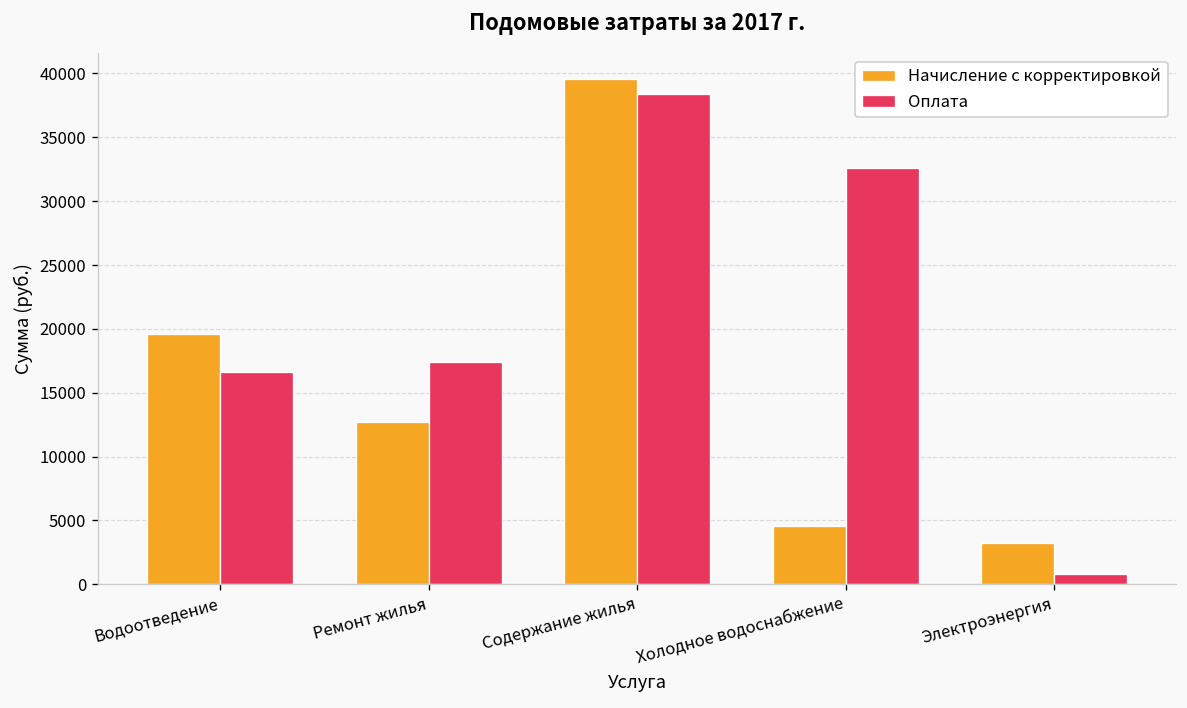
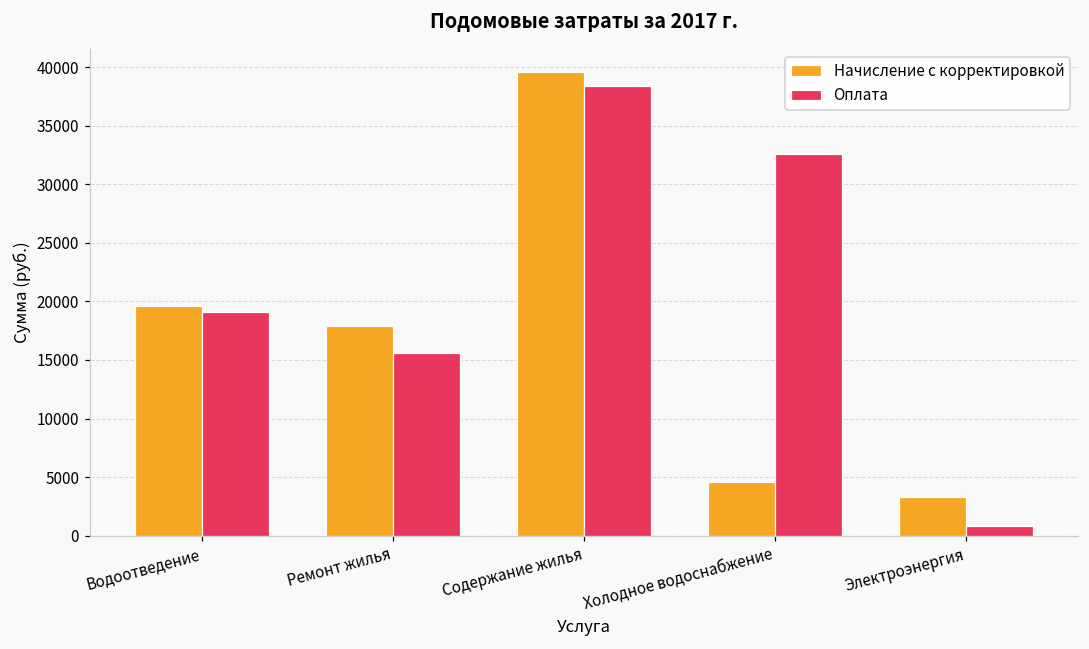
Оплата, Водоотведение: 16600 -> 19100
Начисление с корректировкой, Ремонт жилья: 12700 -> 17900
Оплата, Ремонт жилья: 17400 -> 15600
